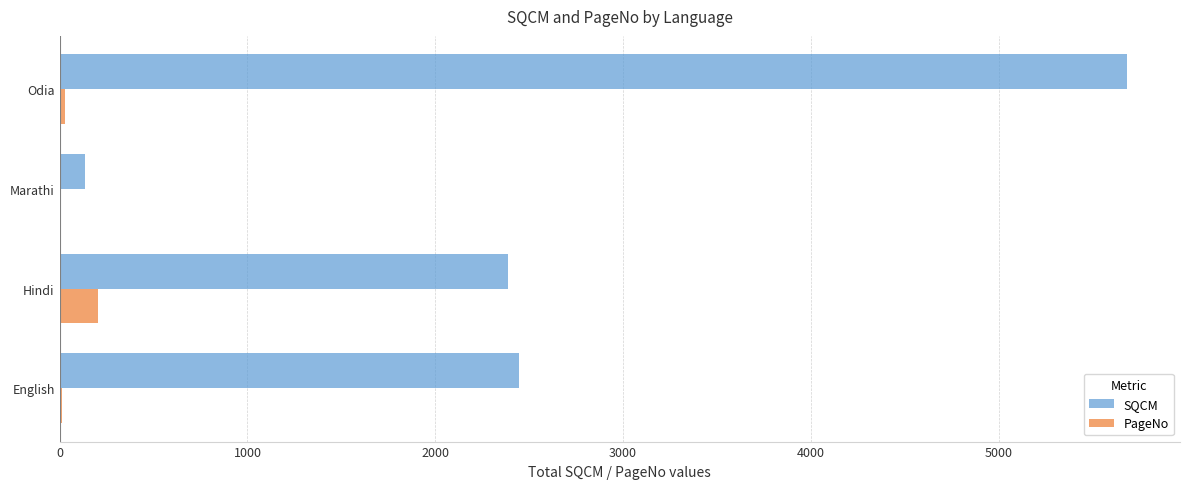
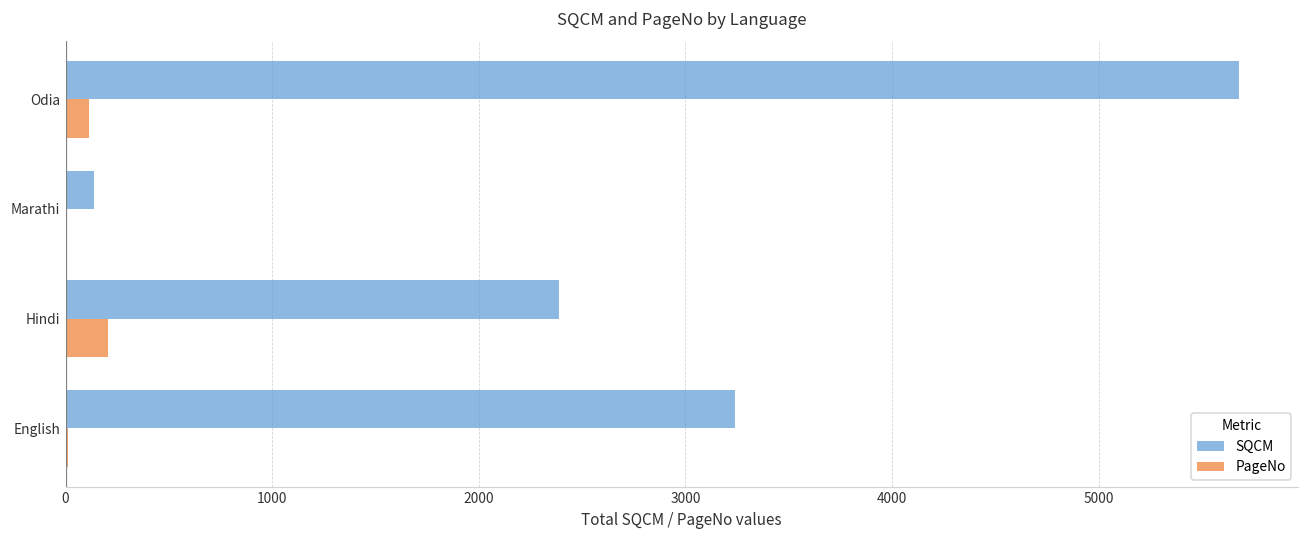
PageNo, Odia: 30 -> 110
SQCM, English: 2440 -> 3240
